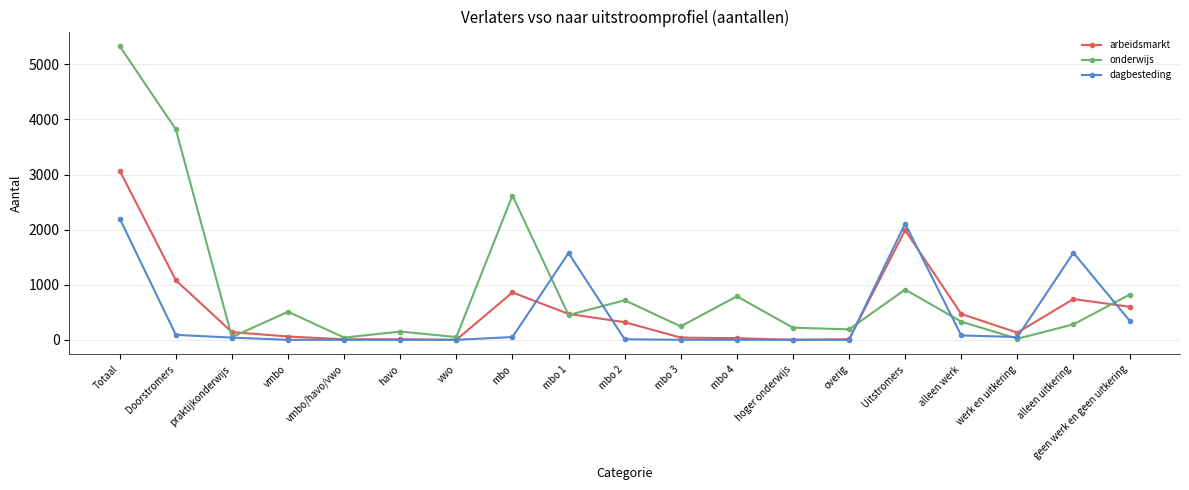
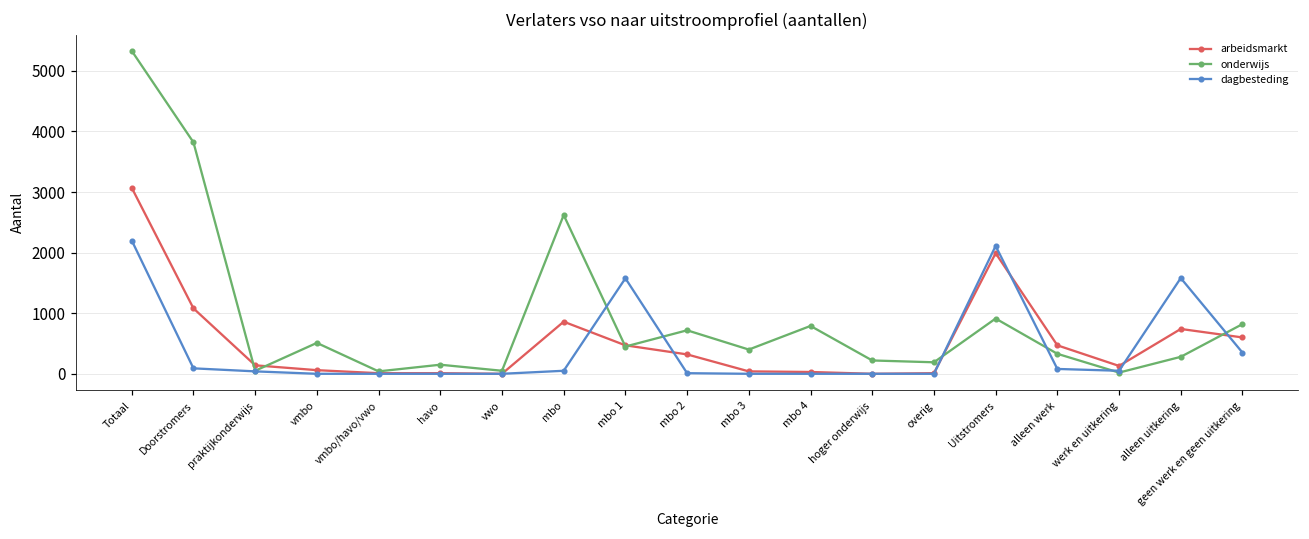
onderwijs, mbo 3: 200 -> 400
